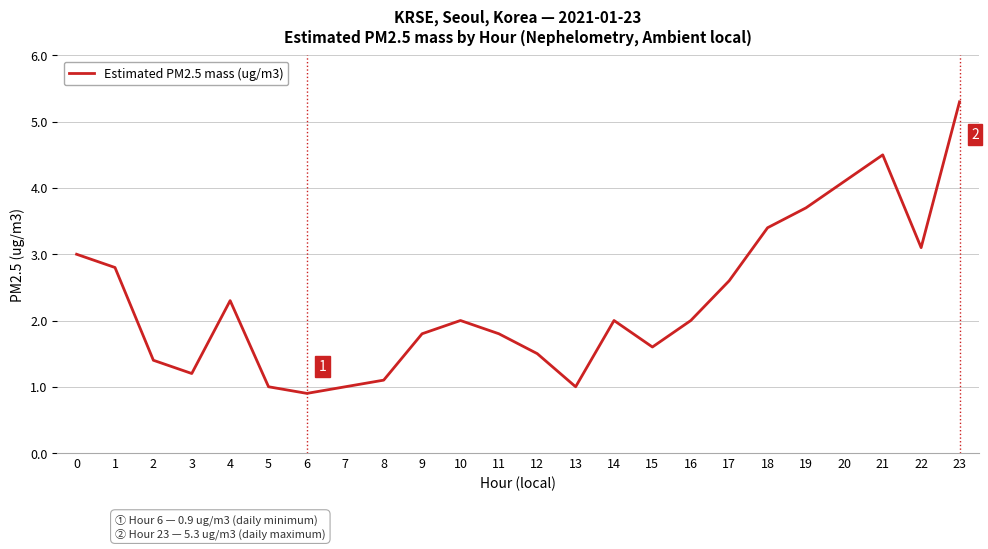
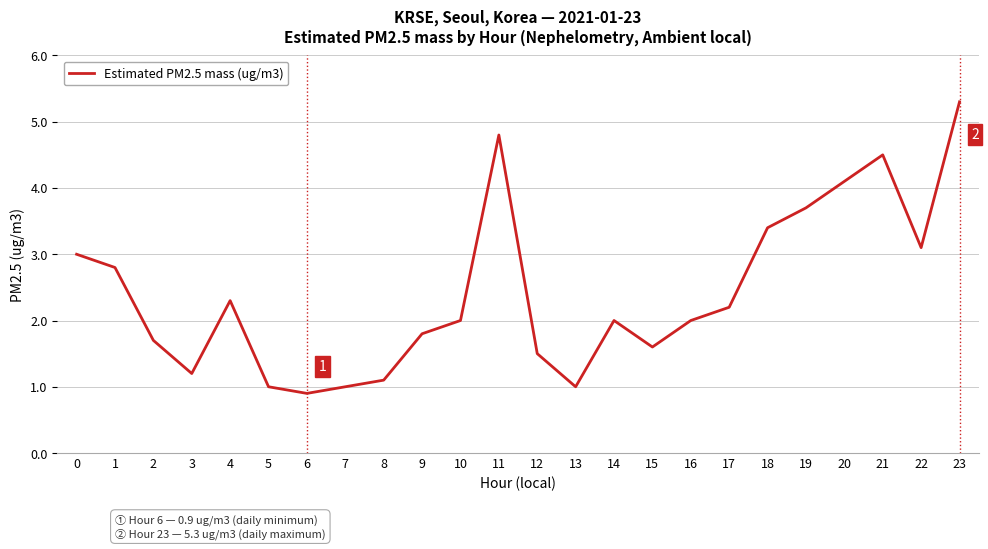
2: 1.4 -> 1.7
11: 1.8 -> 4.8
17: 2.6 -> 2.2
